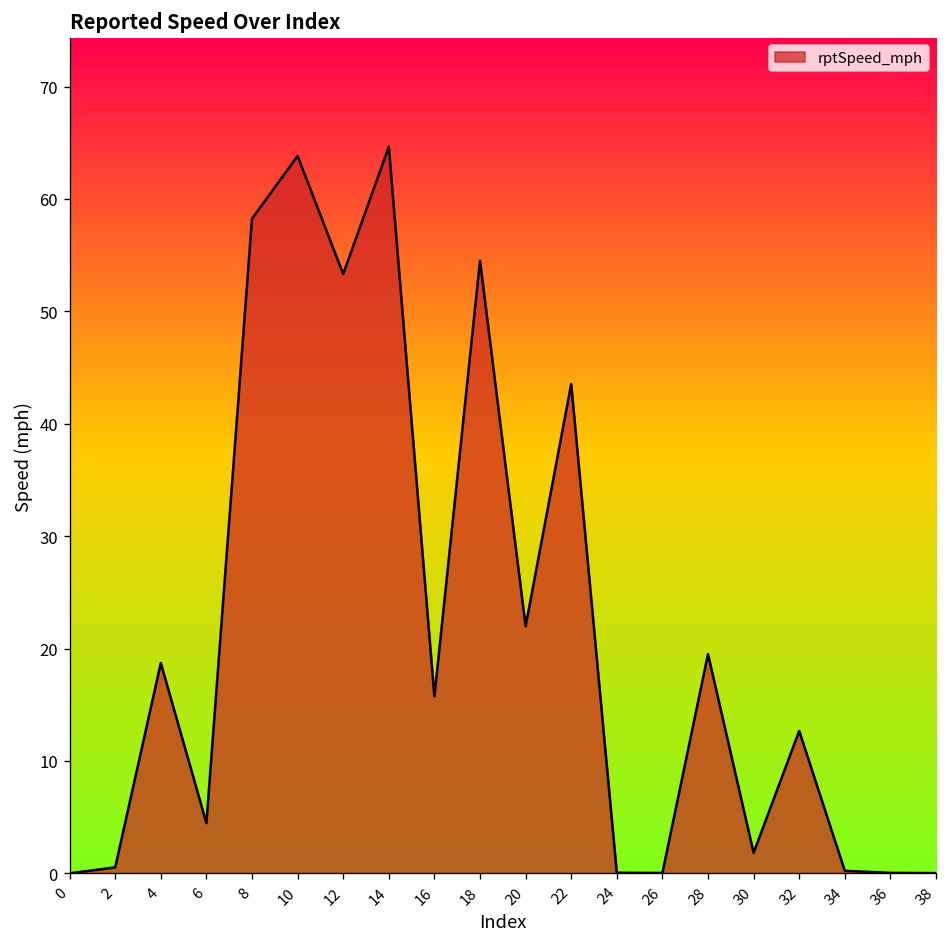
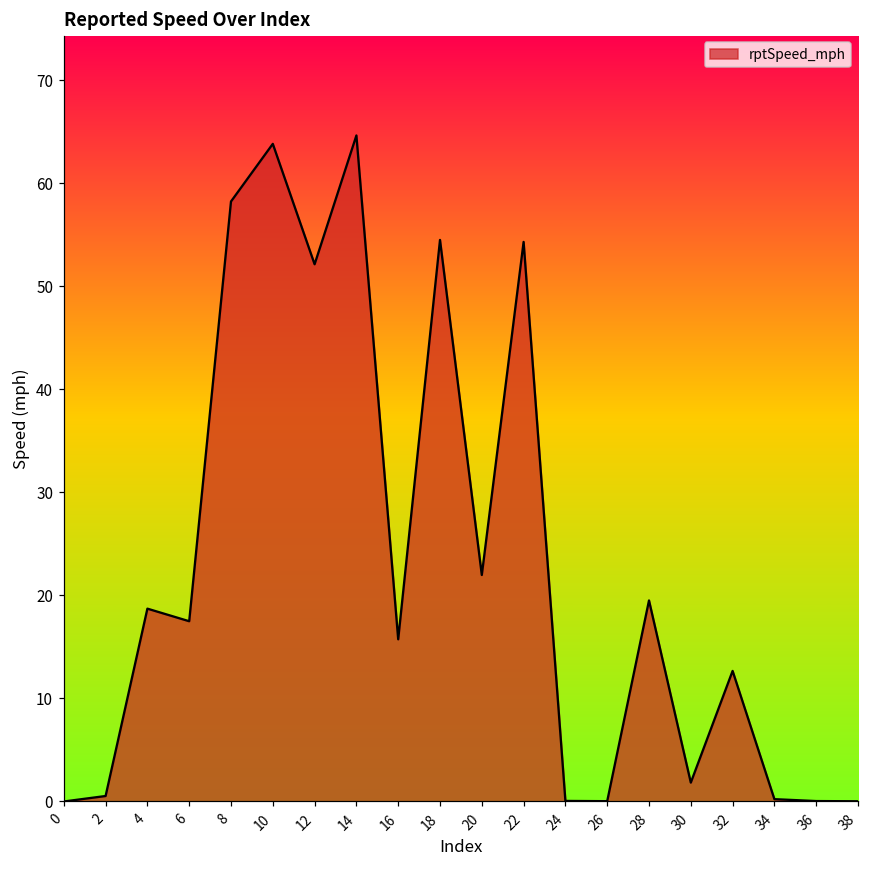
6: 4 -> 17
12: 53 -> 52
22: 44 -> 54
